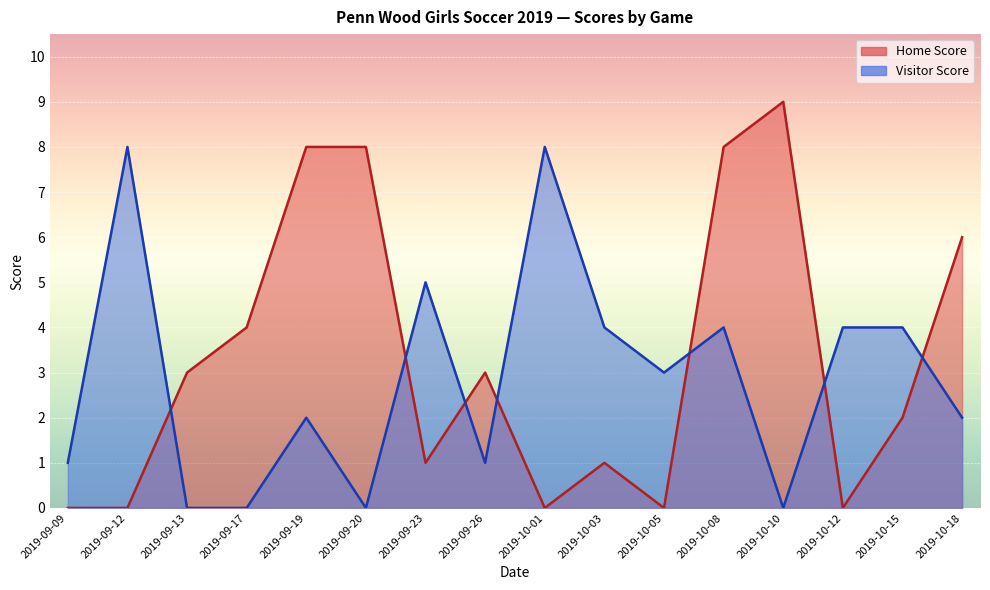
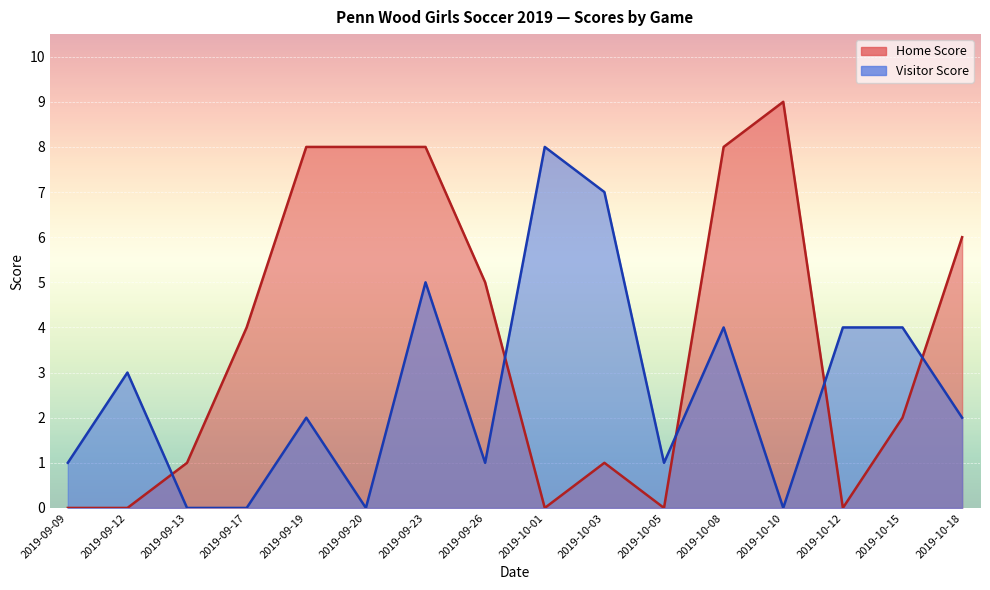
Visitor Score, 2019-09-12: 8 -> 3
Home Score, 2019-09-13: 3 -> 1
Home Score, 2019-09-23: 1 -> 8
Home Score, 2019-09-26: 3 -> 5
Visitor Score, 2019-10-03: 4 -> 7
Visitor Score, 2019-10-05: 3 -> 1
